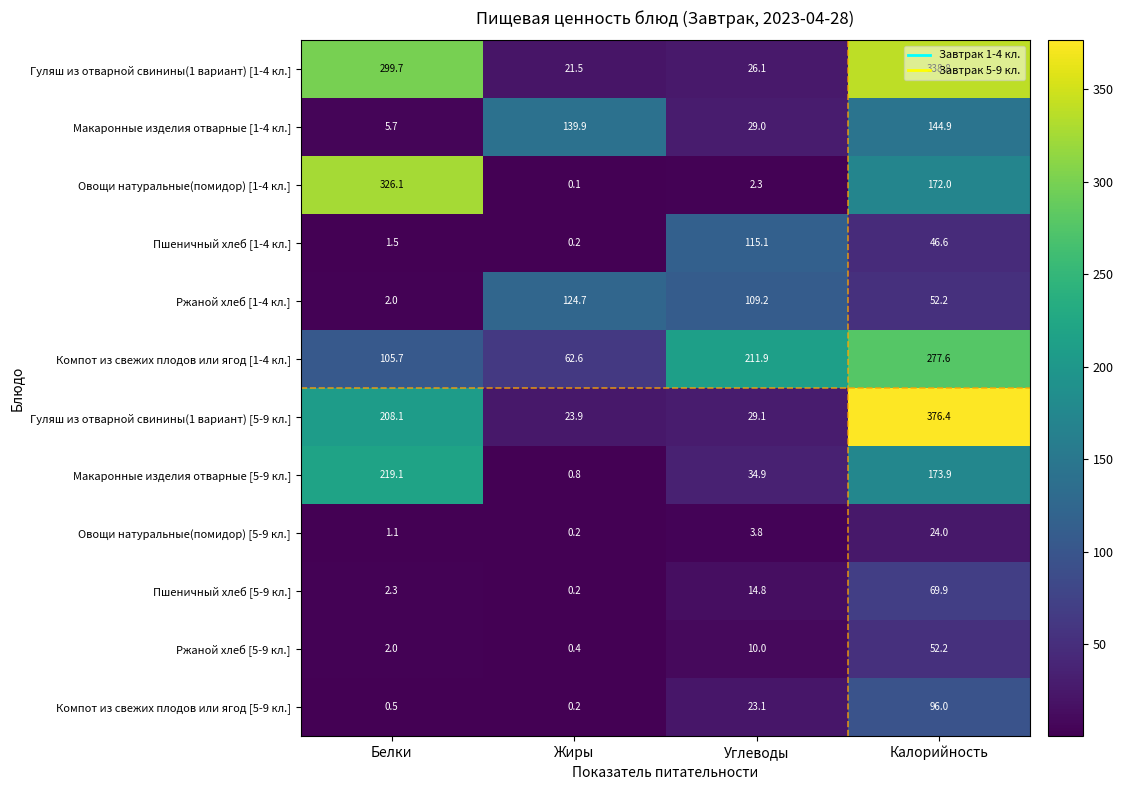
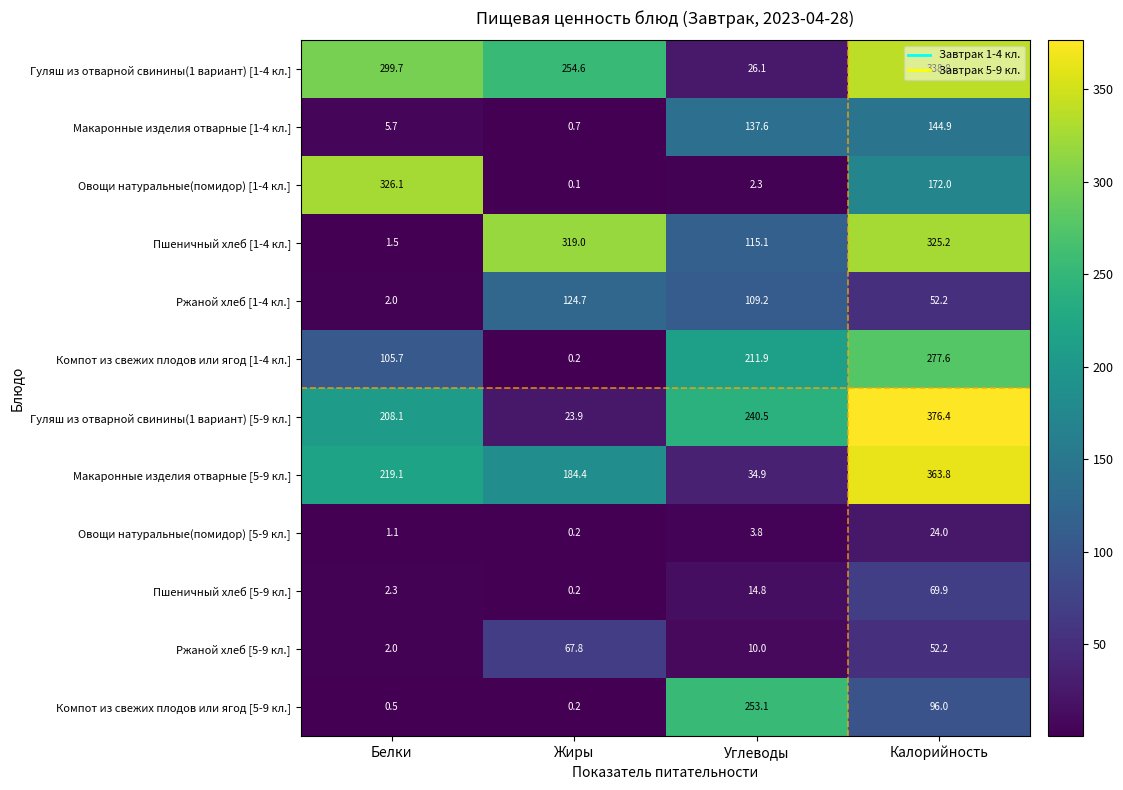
Гуляш из отварной свинины(1 вариант) [1-4 кл.], Жиры: 21.5 -> 254.6
Макаронные изделия отварные [1-4 кл.], Жиры: 139.9 -> 0.7
Макаронные изделия отварные [1-4 кл.], Углеводы: 29.0 -> 137.6
Пшеничный хлеб [1-4 кл.], Жиры: 0.2 -> 319.0
Пшеничный хлеб [1-4 кл.], Калорийность: 46.6 -> 325.2
Компот из свежих плодов или ягод [1-4 кл.], Жиры: 62.6 -> 0.2
Гуляш из отварной свинины(1 вариант) [5-9 кл.], Углеводы: 29.1 -> 240.5
Макаронные изделия отварные [5-9 кл.], Жиры: 0.8 -> 184.4
Макаронные изделия отварные [5-9 кл.], Калорийность: 173.9 -> 363.8
Ржаной хлеб [5-9 кл.], Жиры: 0.4 -> 67.8
Компот из свежих плодов или ягод [5-9 кл.], Углеводы: 23.1 -> 253.1
